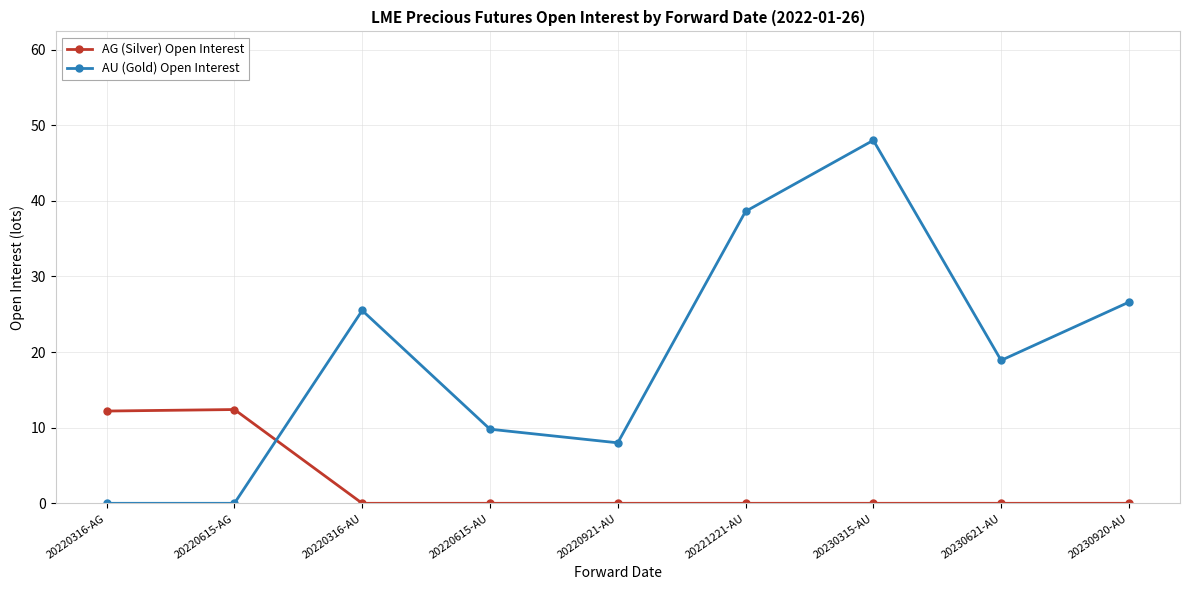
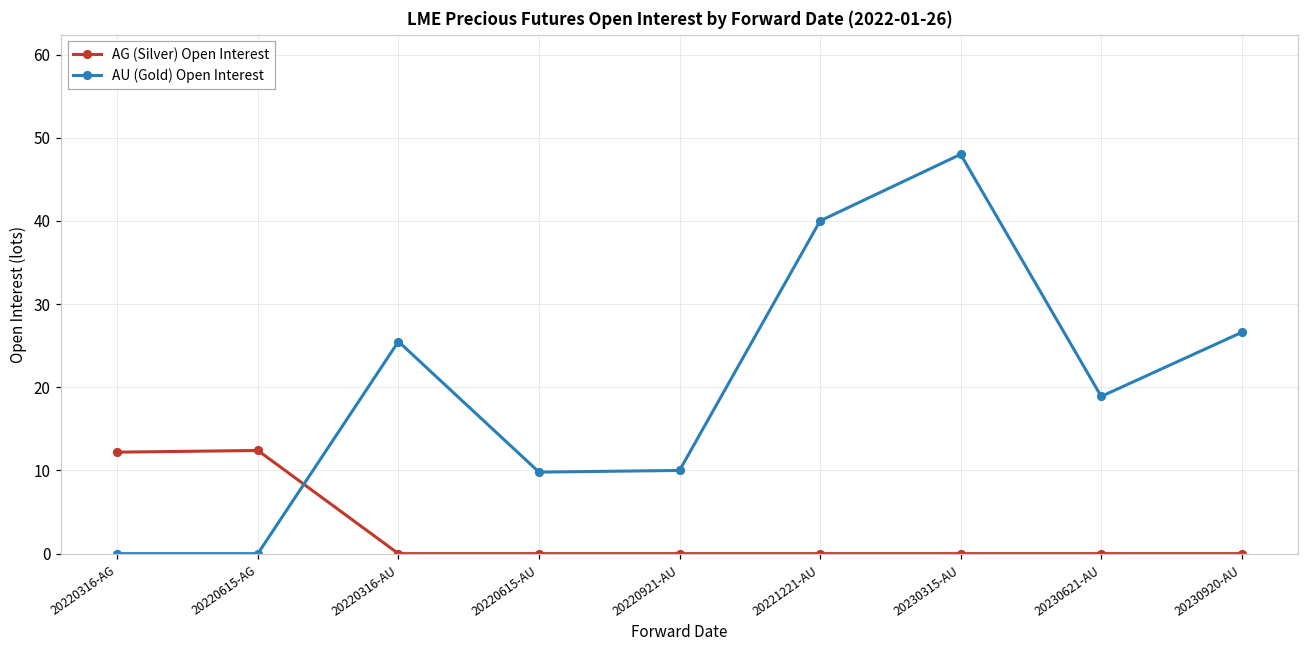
AU (Gold) Open Interest, 20220921-AU: 8 -> 10
AU (Gold) Open Interest, 20221221-AU: 39 -> 40
